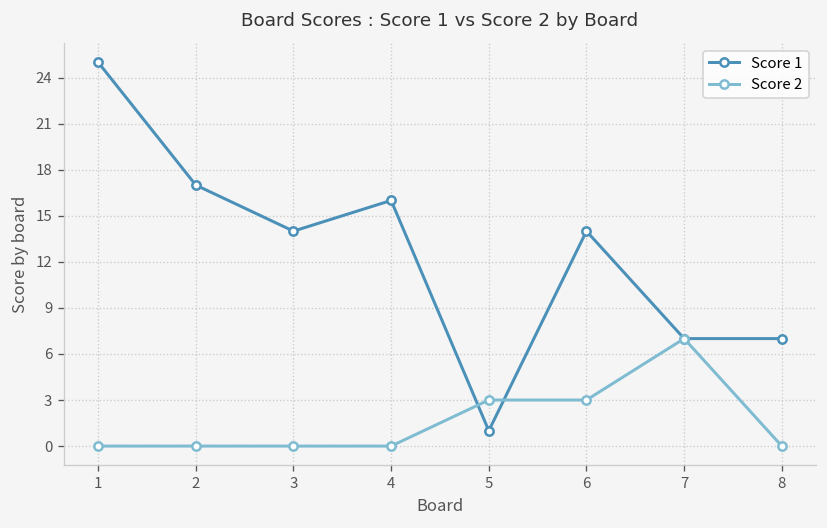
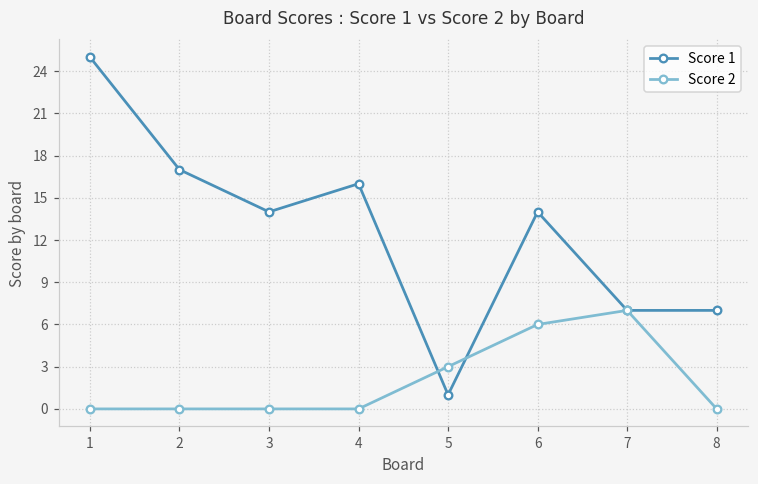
Score 2, 6: 3 -> 6
